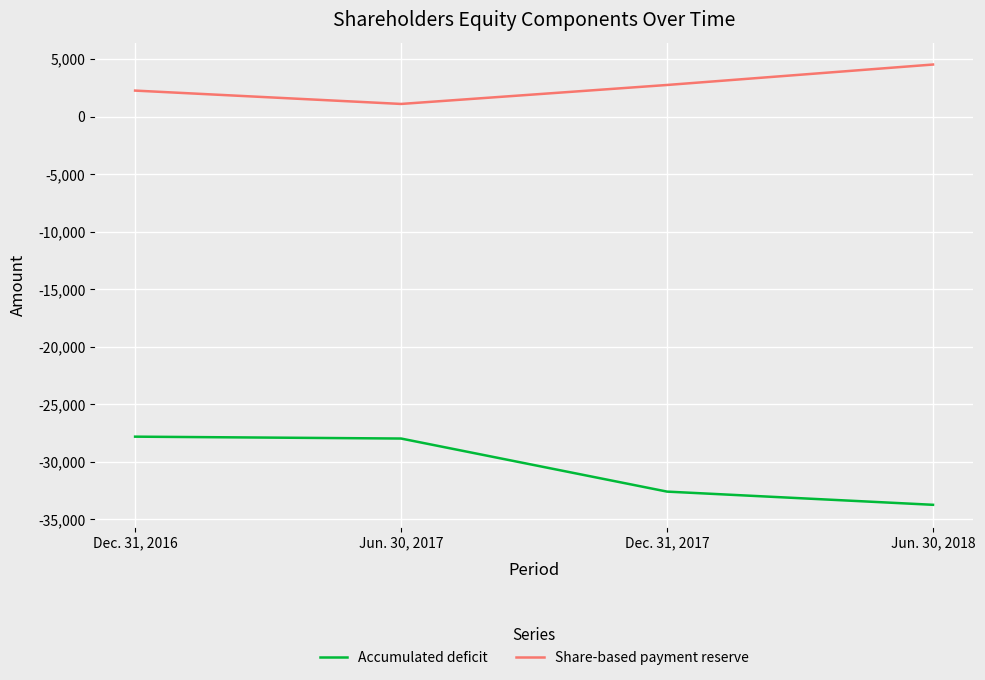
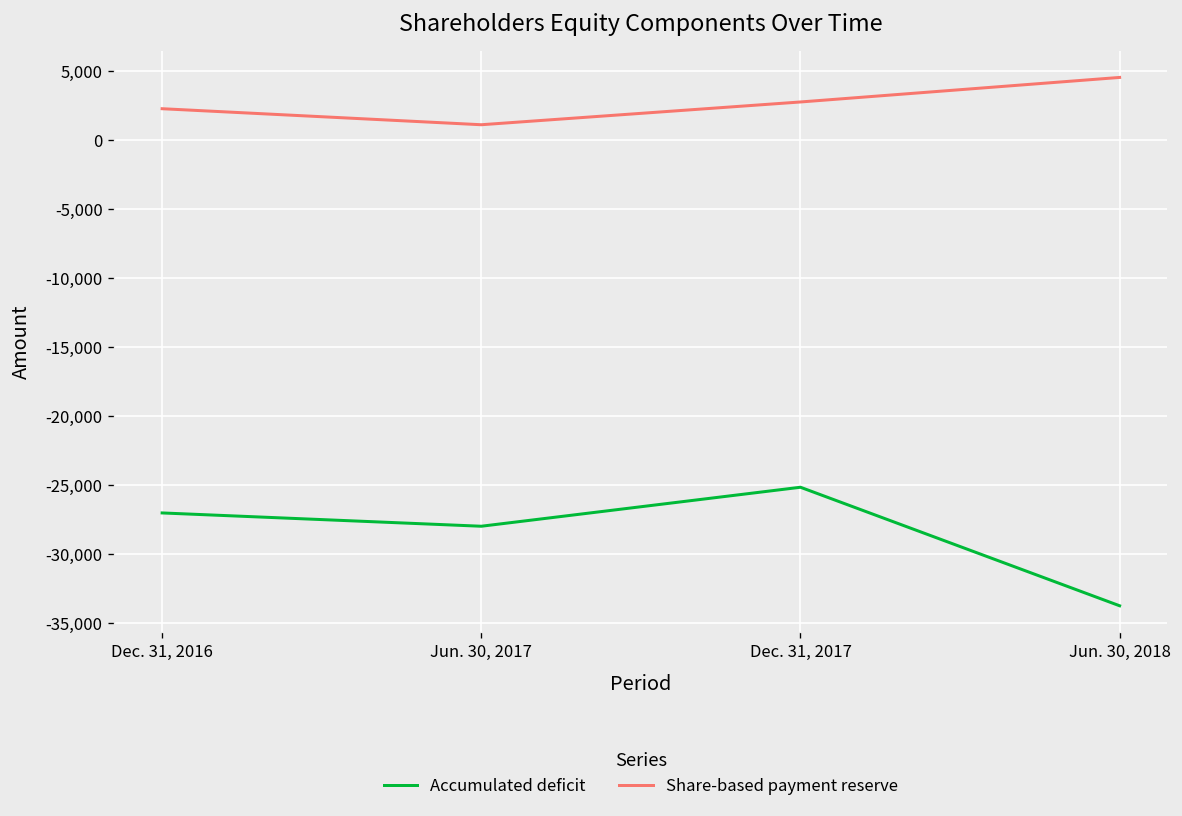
Accumulated deficit, Dec. 31, 2016: -27,800 -> -27,000
Accumulated deficit, Dec. 31, 2017: -32,600 -> -25,100
